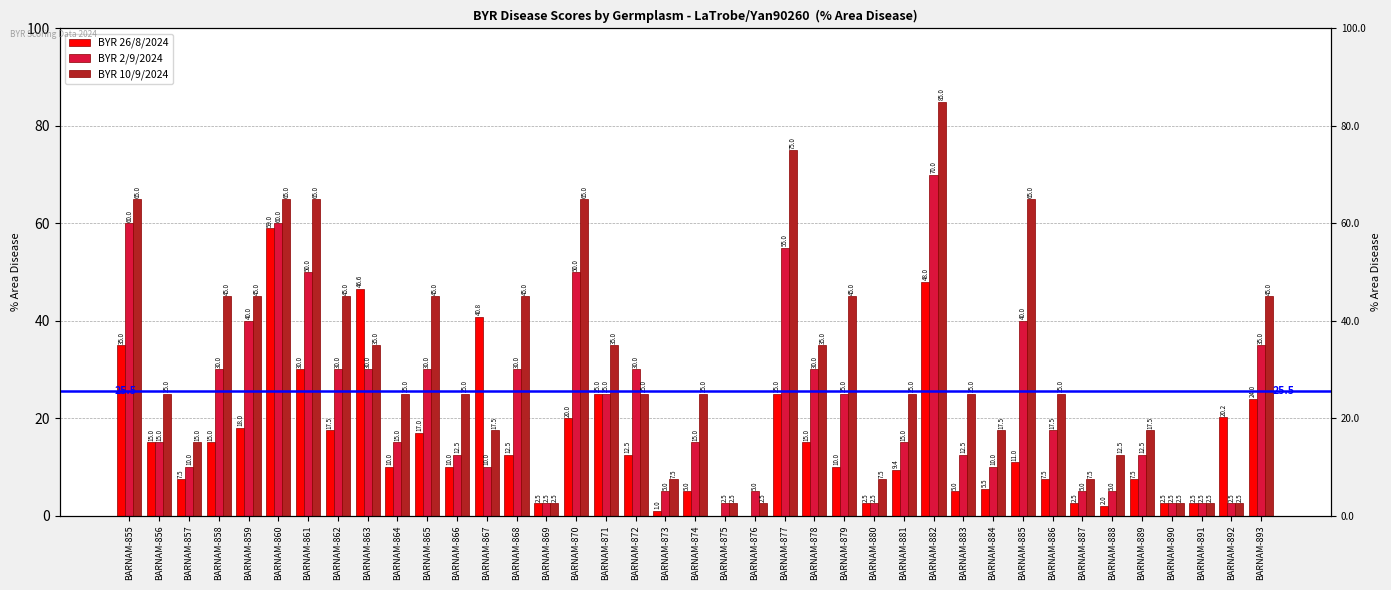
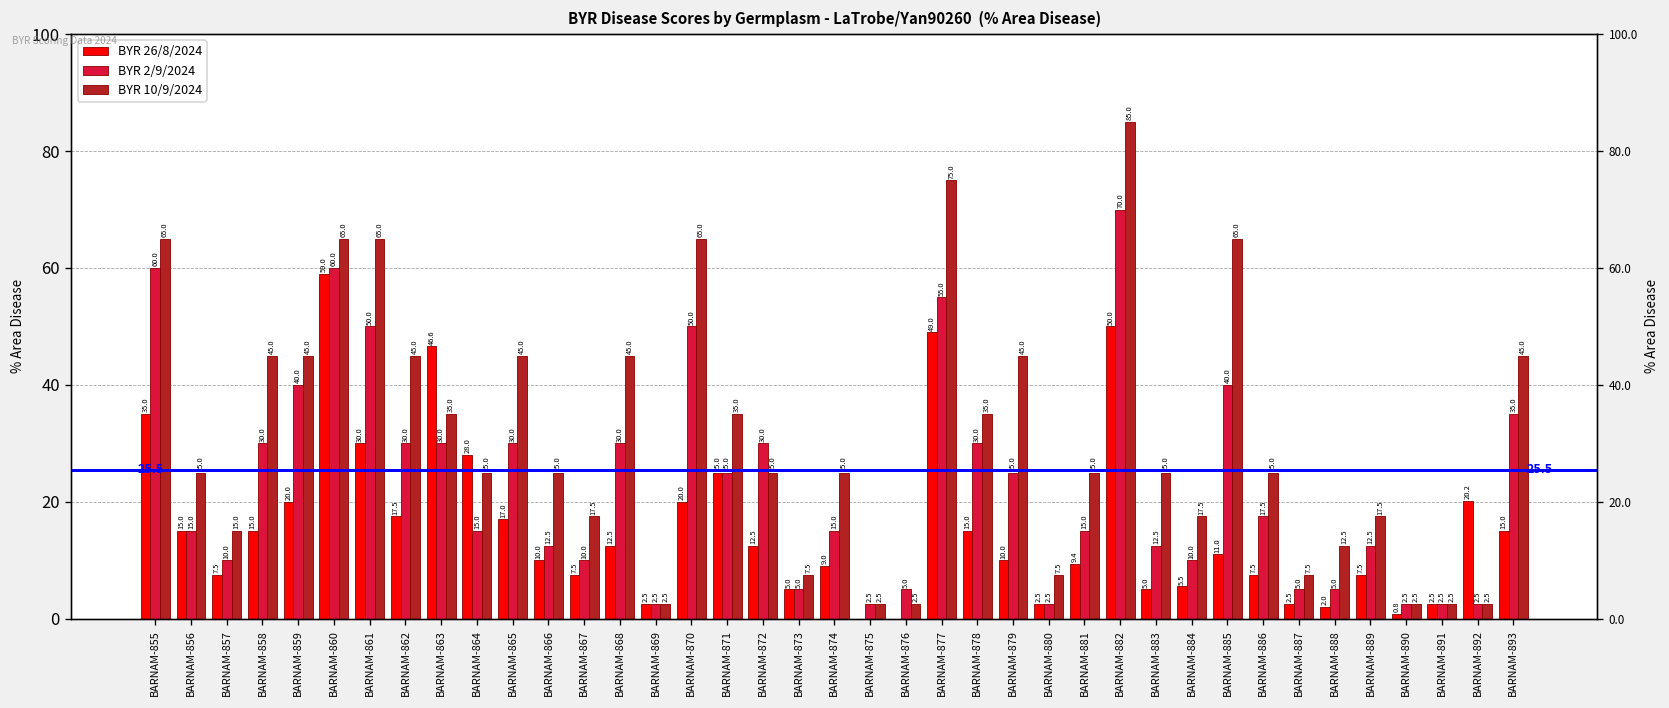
BYR 26/8/2024, BARNAM-859: 18.0 -> 20.0
BYR 26/8/2024, BARNAM-864: 10.0 -> 28.0
BYR 26/8/2024, BARNAM-867: 40.8 -> 7.5
BYR 26/8/2024, BARNAM-873: 1.0 -> 5.0
BYR 26/8/2024, BARNAM-874: 5.0 -> 9.0
BYR 26/8/2024, BARNAM-877: 25.0 -> 49.0
BYR 26/8/2024, BARNAM-882: 48.0 -> 50.0
BYR 26/8/2024, BARNAM-890: 2.5 -> 0.8
BYR 26/8/2024, BARNAM-893: 24.0 -> 15.0
